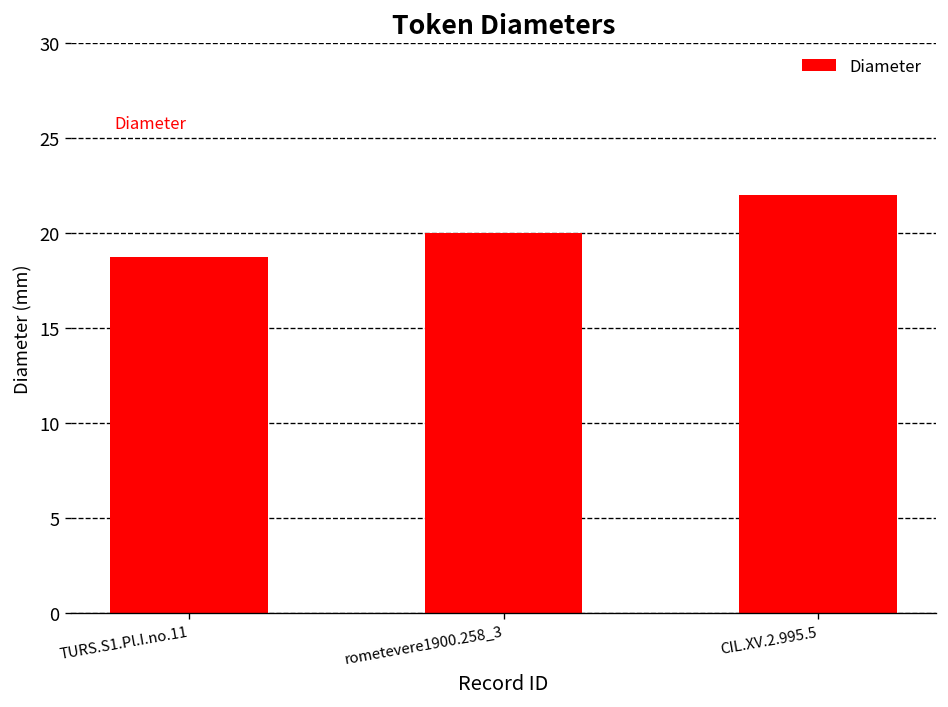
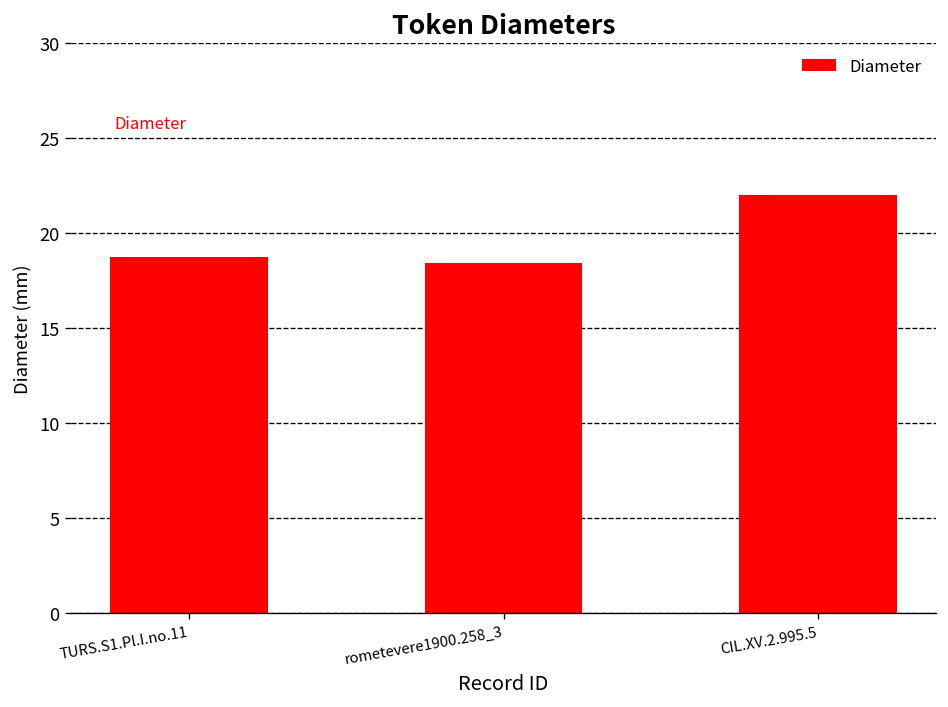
rometevere1900.258_3: 20.0 -> 18.4
